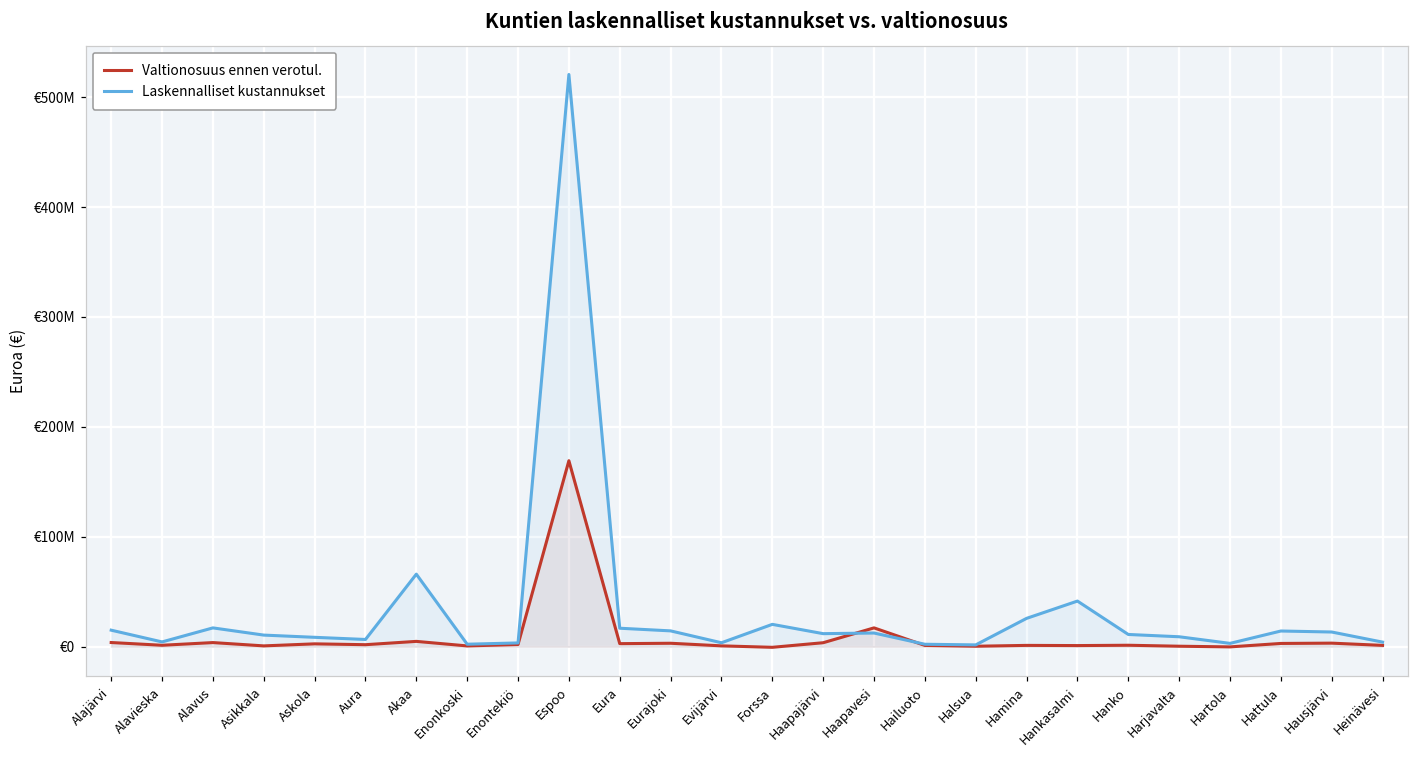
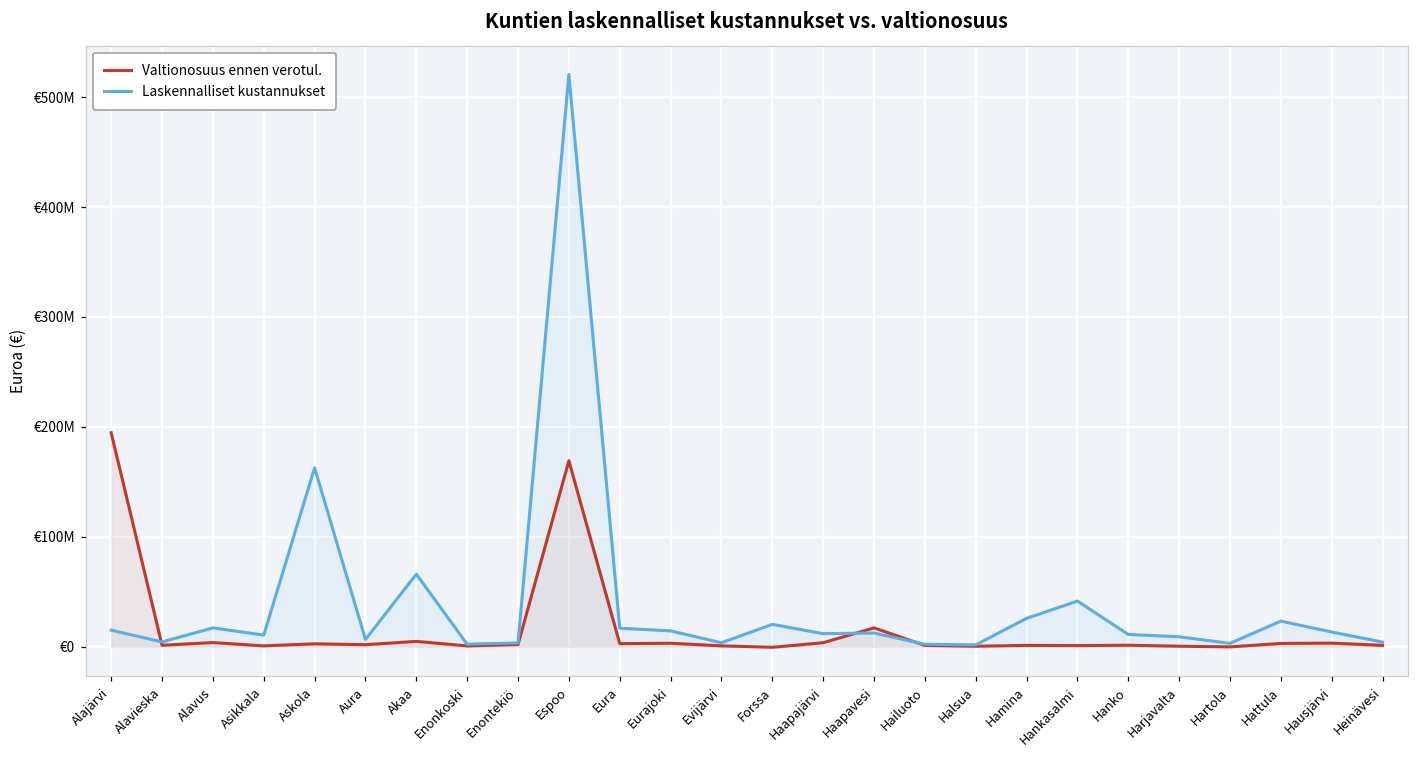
Valtionosuus ennen verotul., Alajärvi: €0 -> €190000000
Laskennalliset kustannukset, Askola: €10000000 -> €160000000
Laskennalliset kustannukset, Hattula: €10000000 -> €20000000
